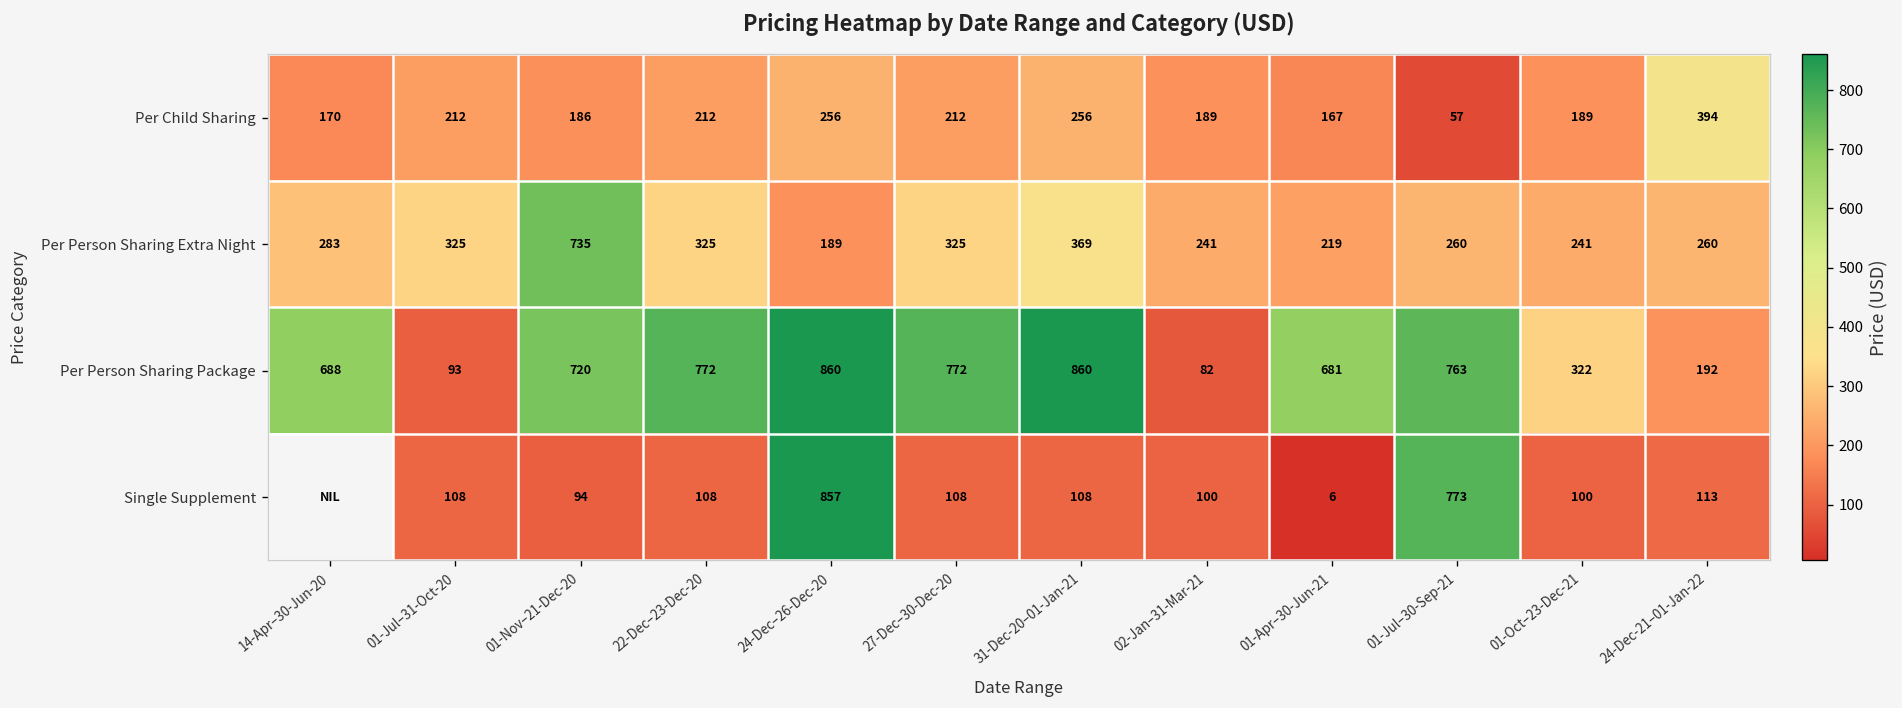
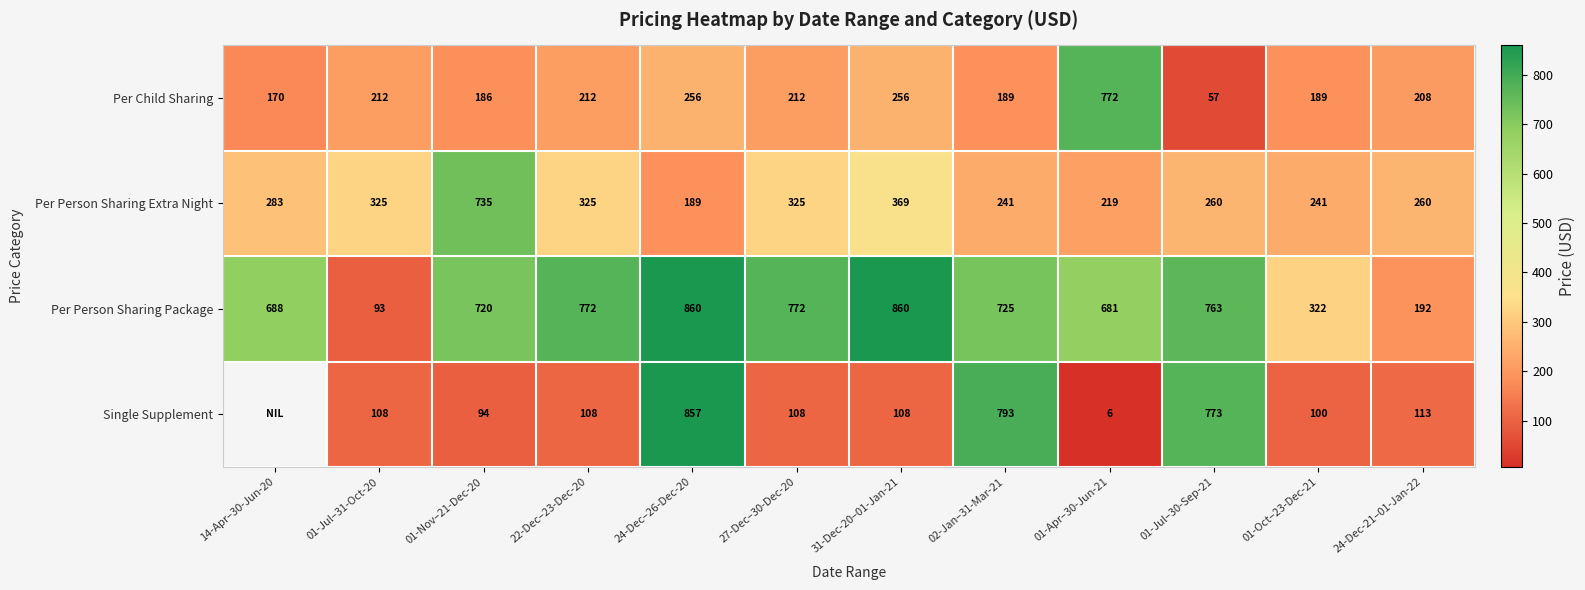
Per Child Sharing, 01-Apr–30-Jun-21: 167 -> 772
Per Child Sharing, 24-Dec-21–01-Jan-22: 394 -> 208
Per Person Sharing Package, 02-Jan–31-Mar-21: 82 -> 725
Single Supplement, 02-Jan–31-Mar-21: 100 -> 793
